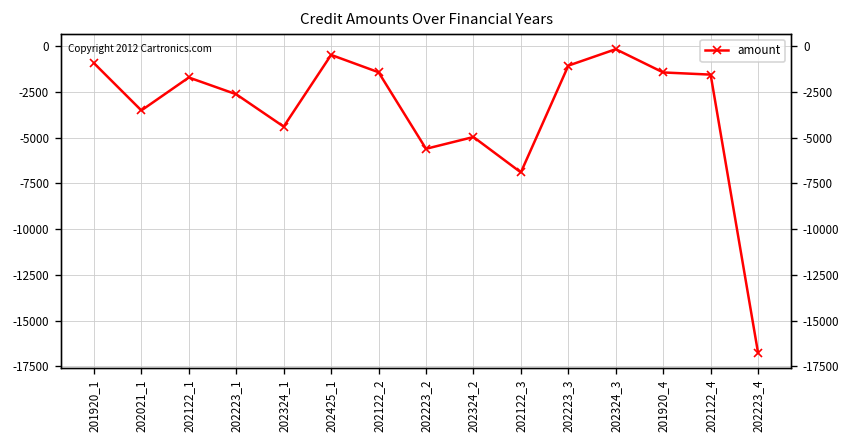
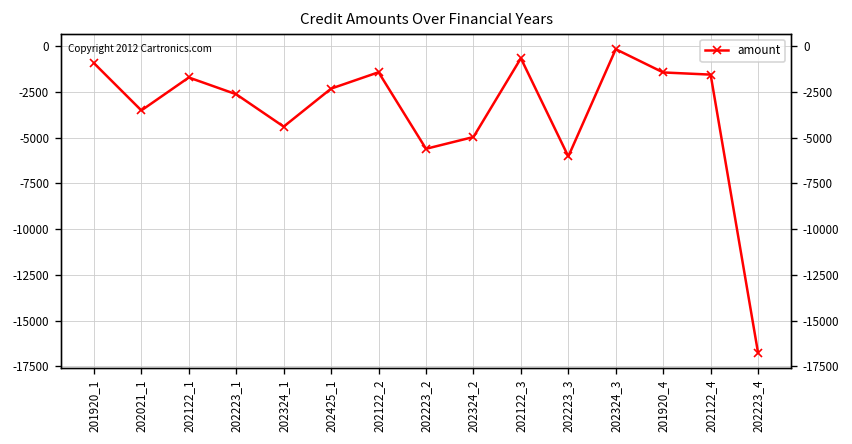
202425_1: -500 -> -2300
202122_3: -6900 -> -700
202223_3: -1100 -> -6000
